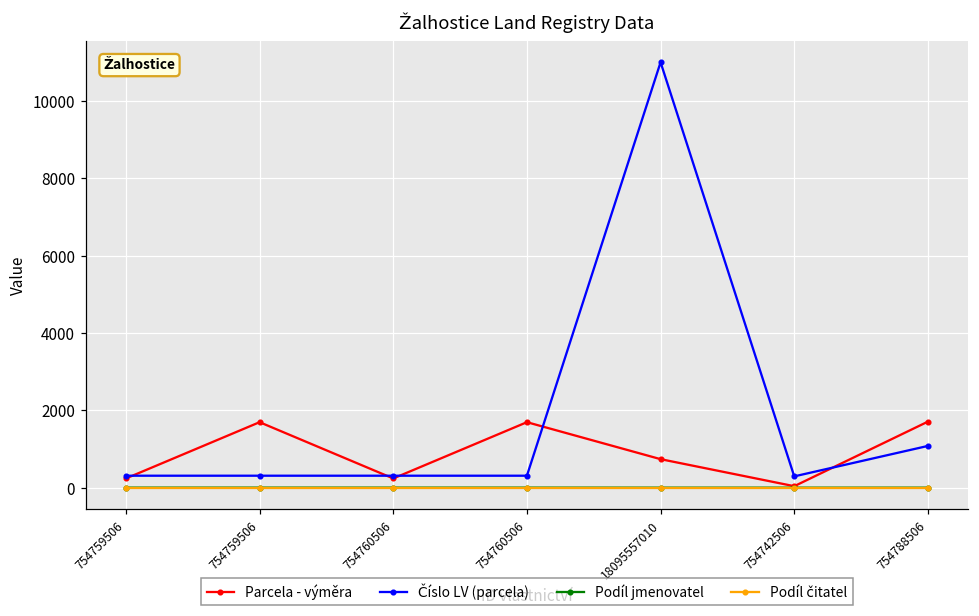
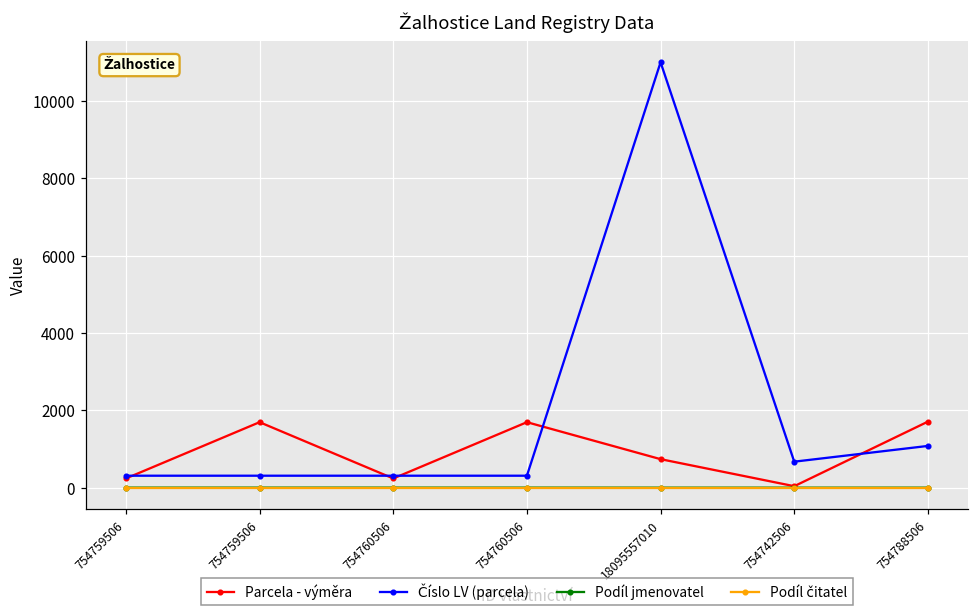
Číslo LV (parcela), 754742506: 300 -> 700
